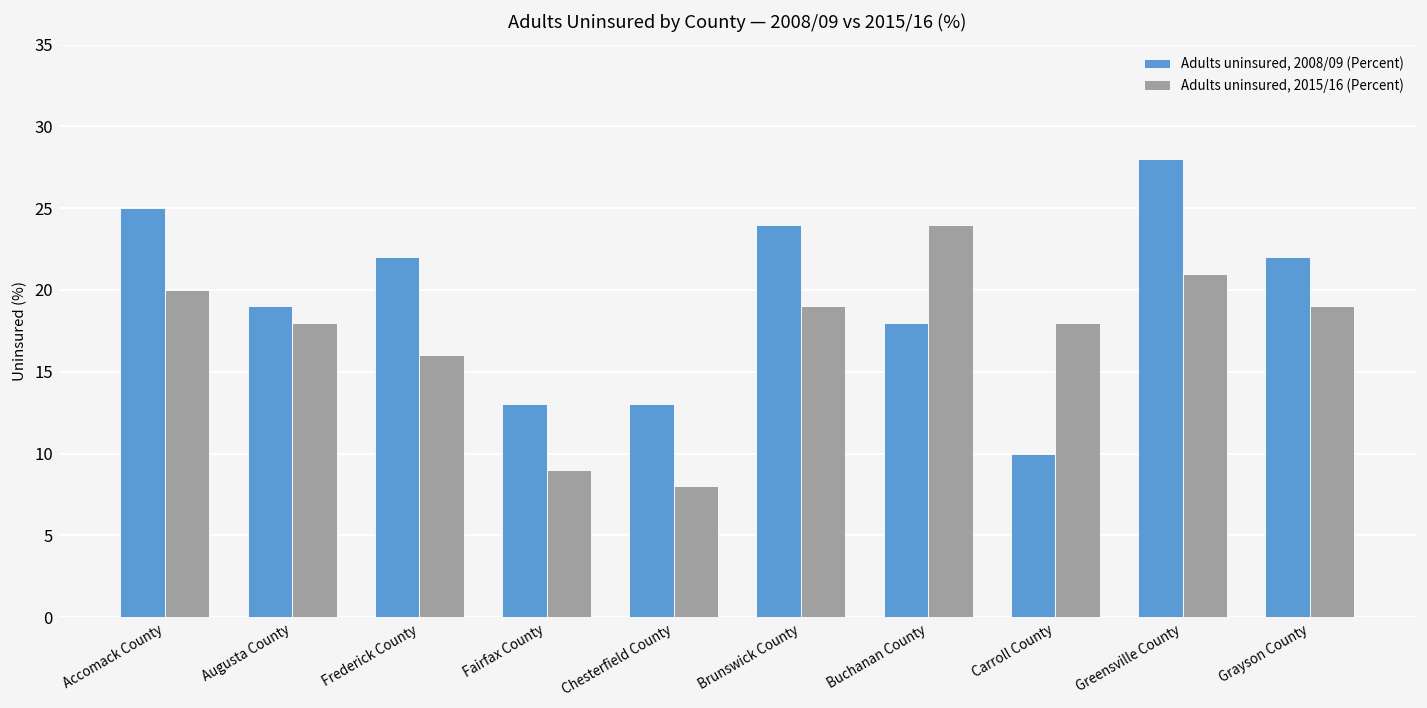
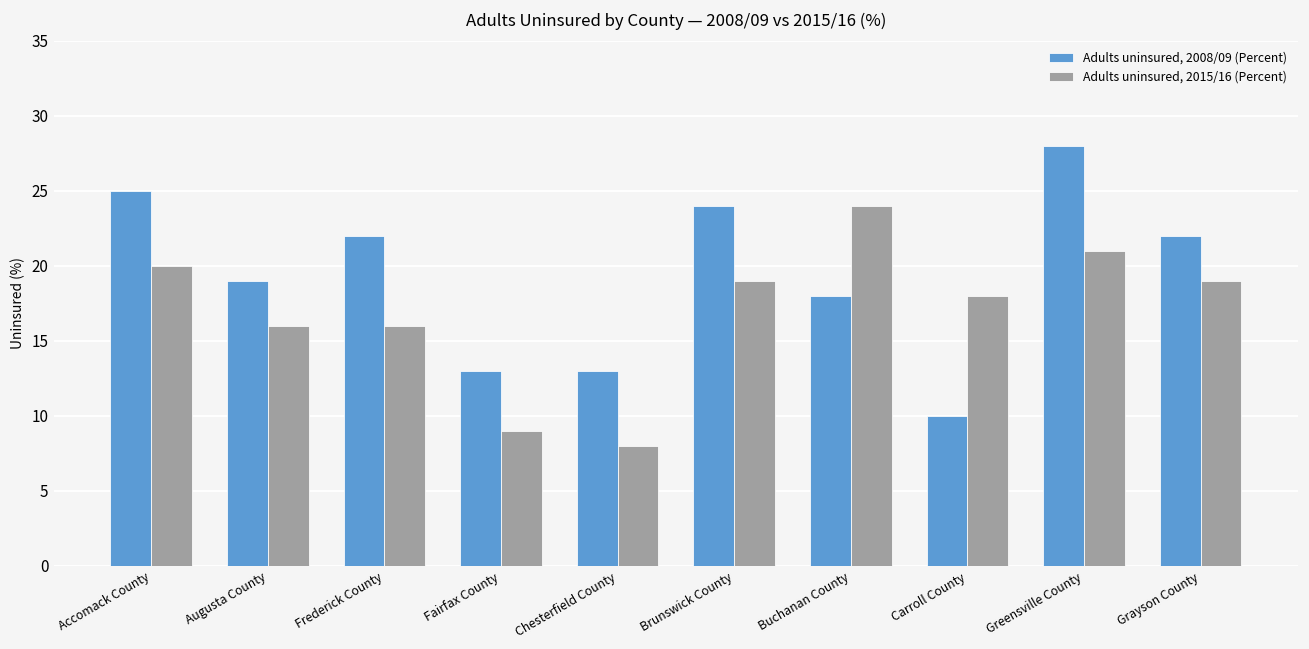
Adults uninsured, 2015/16 (Percent), Augusta County: 18 -> 16
